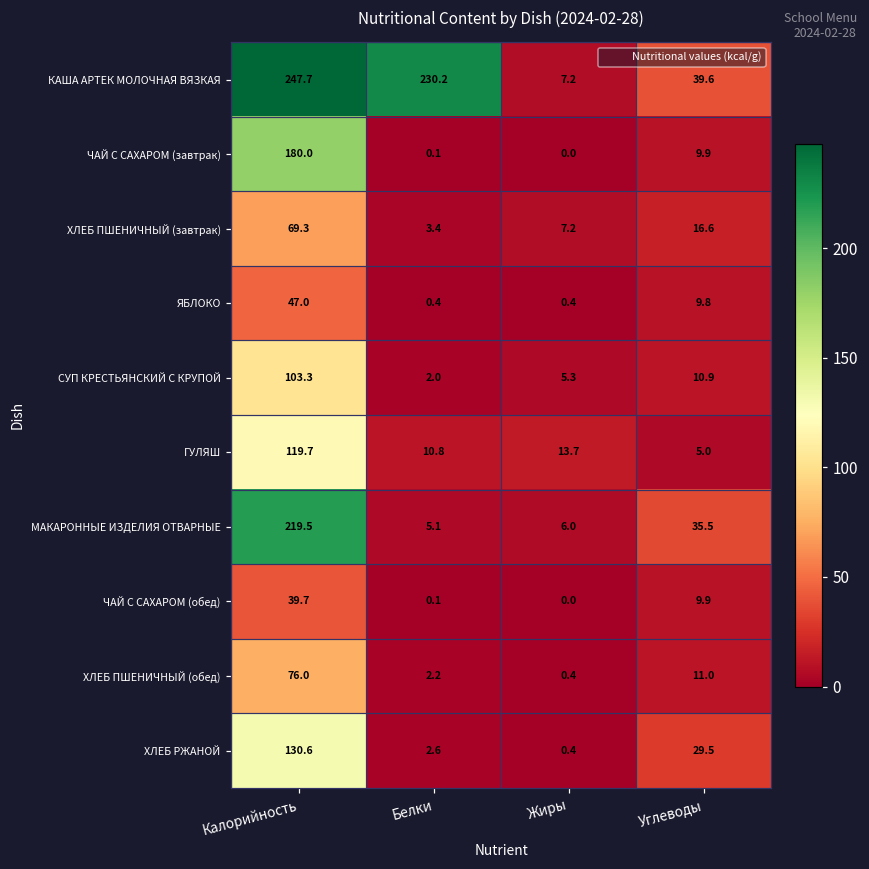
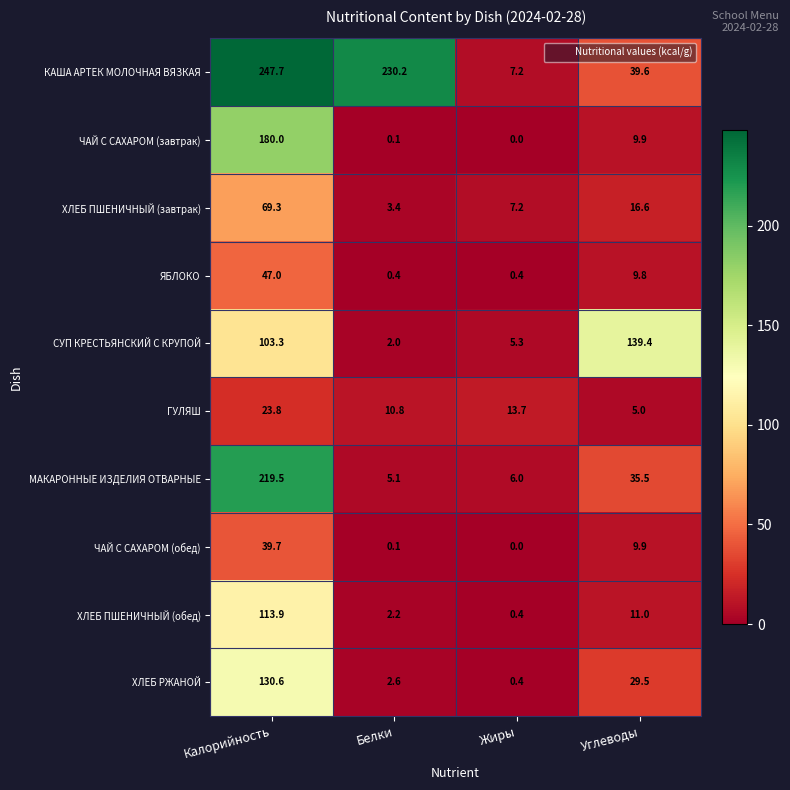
СУП КРЕСТЬЯНСКИЙ С КРУПОЙ, Углеводы: 10.9 -> 139.4
ГУЛЯШ, Калорийность: 119.7 -> 23.8
ХЛЕБ ПШЕНИЧНЫЙ (обед), Калорийность: 76.0 -> 113.9
